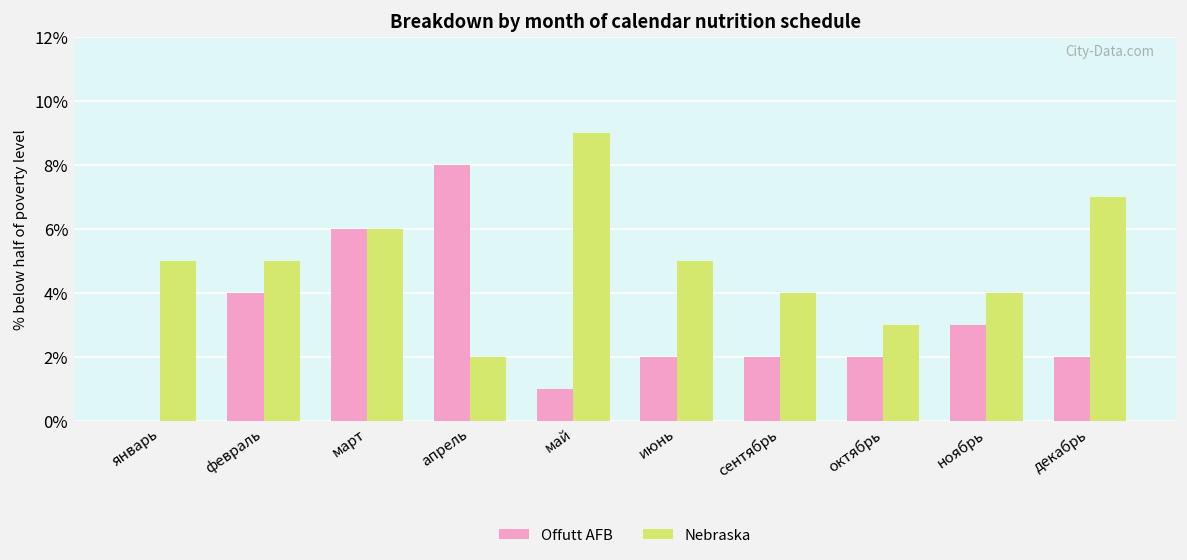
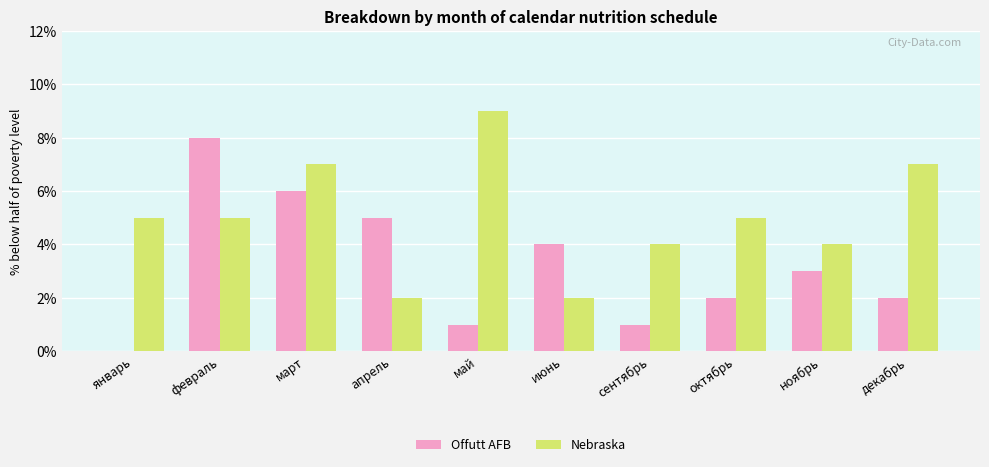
Offutt AFB, февраль: 4% -> 8%
Nebraska, март: 6% -> 7%
Offutt AFB, апрель: 8% -> 5%
Offutt AFB, июнь: 2% -> 4%
Nebraska, июнь: 5% -> 2%
Offutt AFB, сентябрь: 2% -> 1%
Nebraska, октябрь: 3% -> 5%
